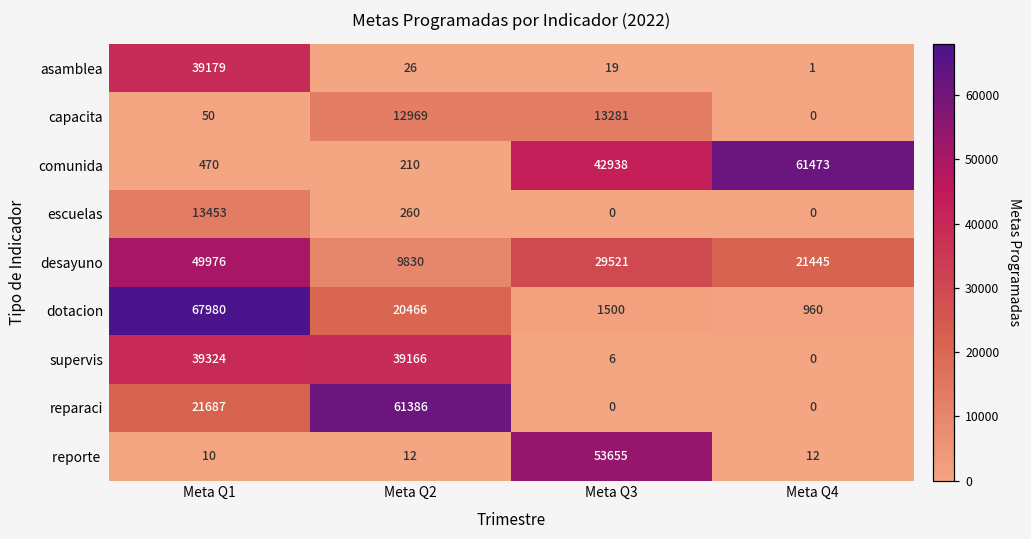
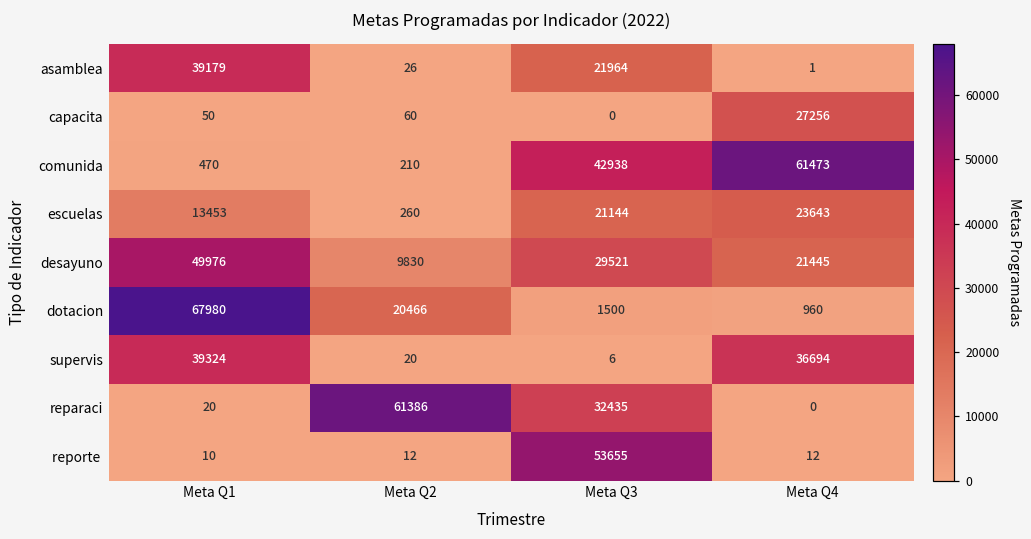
asamblea, Meta Q3: 19 -> 21964
capacita, Meta Q2: 12969 -> 60
capacita, Meta Q3: 13281 -> 0
capacita, Meta Q4: 0 -> 27256
escuelas, Meta Q3: 0 -> 21144
escuelas, Meta Q4: 0 -> 23643
supervis, Meta Q2: 39166 -> 20
supervis, Meta Q4: 0 -> 36694
reparaci, Meta Q1: 21687 -> 20
reparaci, Meta Q3: 0 -> 32435
